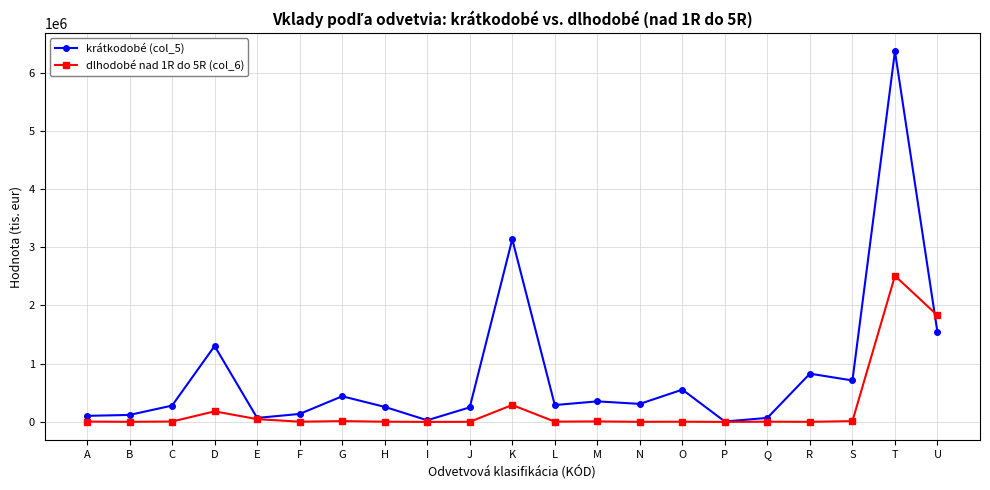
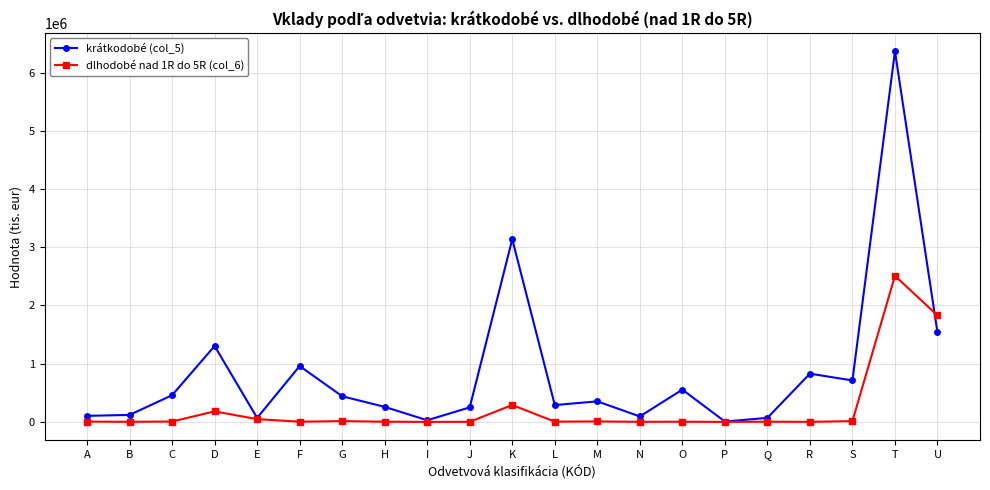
krátkodobé (col_5), C: 300000 -> 500000
krátkodobé (col_5), F: 100000 -> 1000000
krátkodobé (col_5), N: 300000 -> 100000
